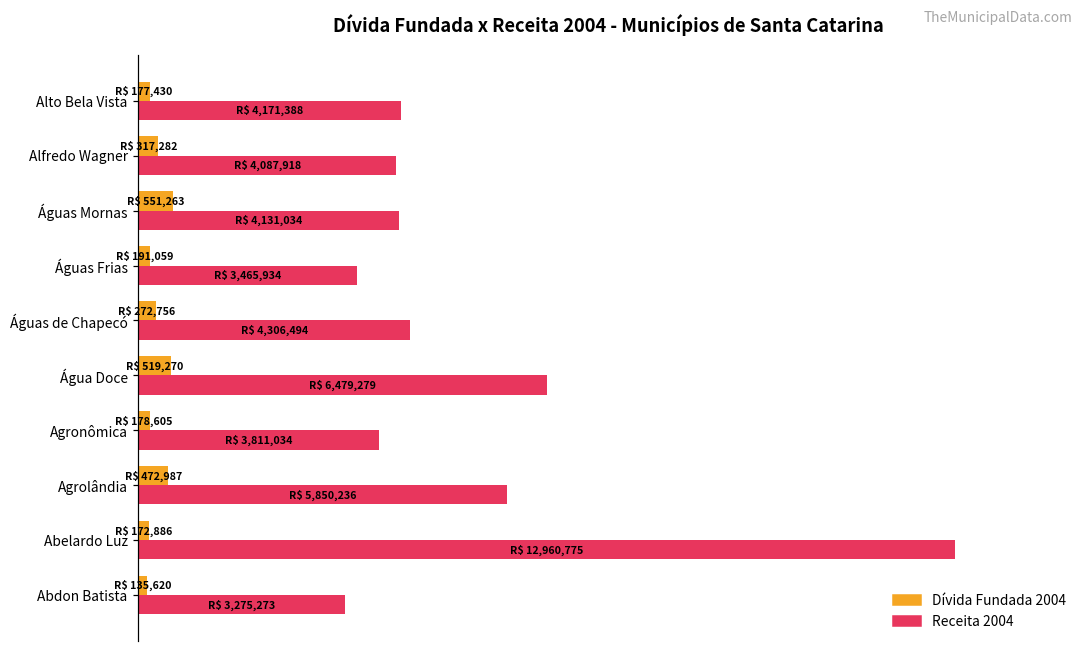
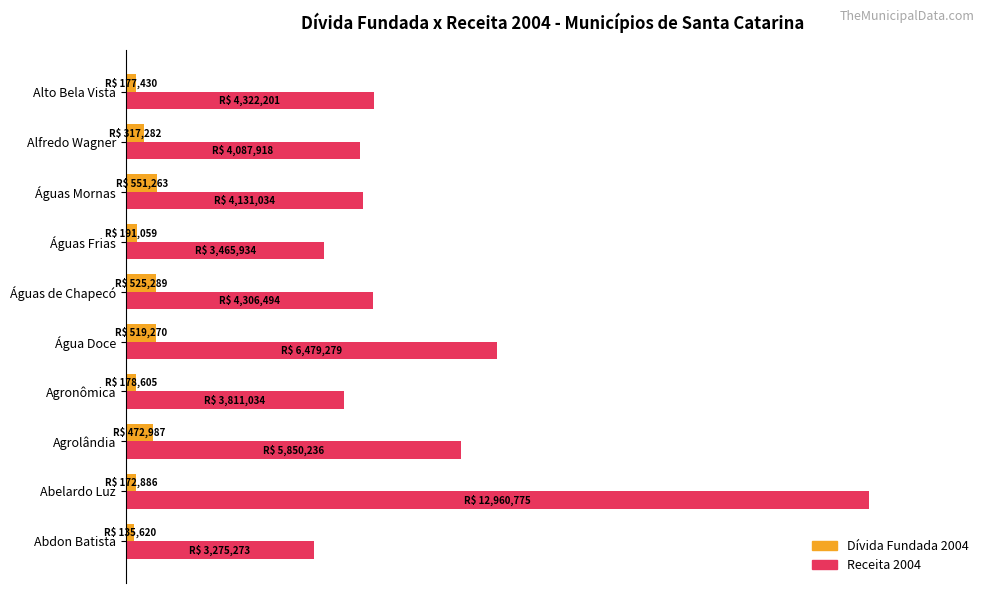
Receita 2004, Alto Bela Vista: 4,171,388 -> 4,322,201
Dívida Fundada 2004, Águas de Chapecó: 272,756 -> 525,289
